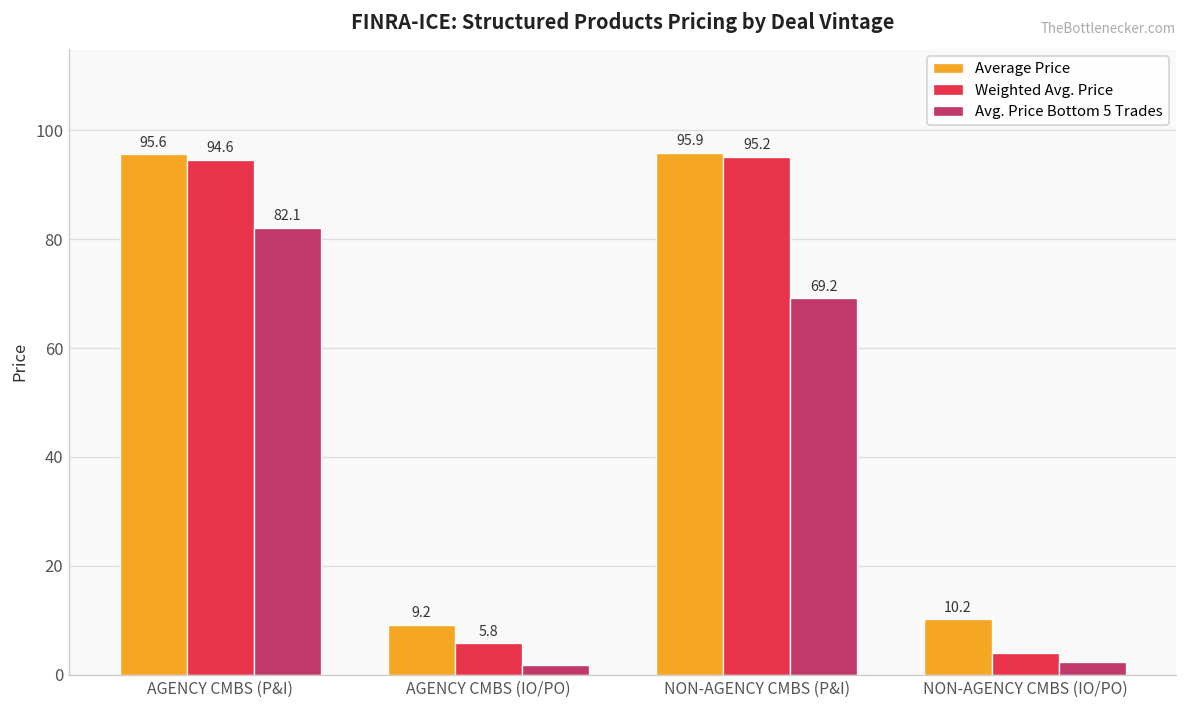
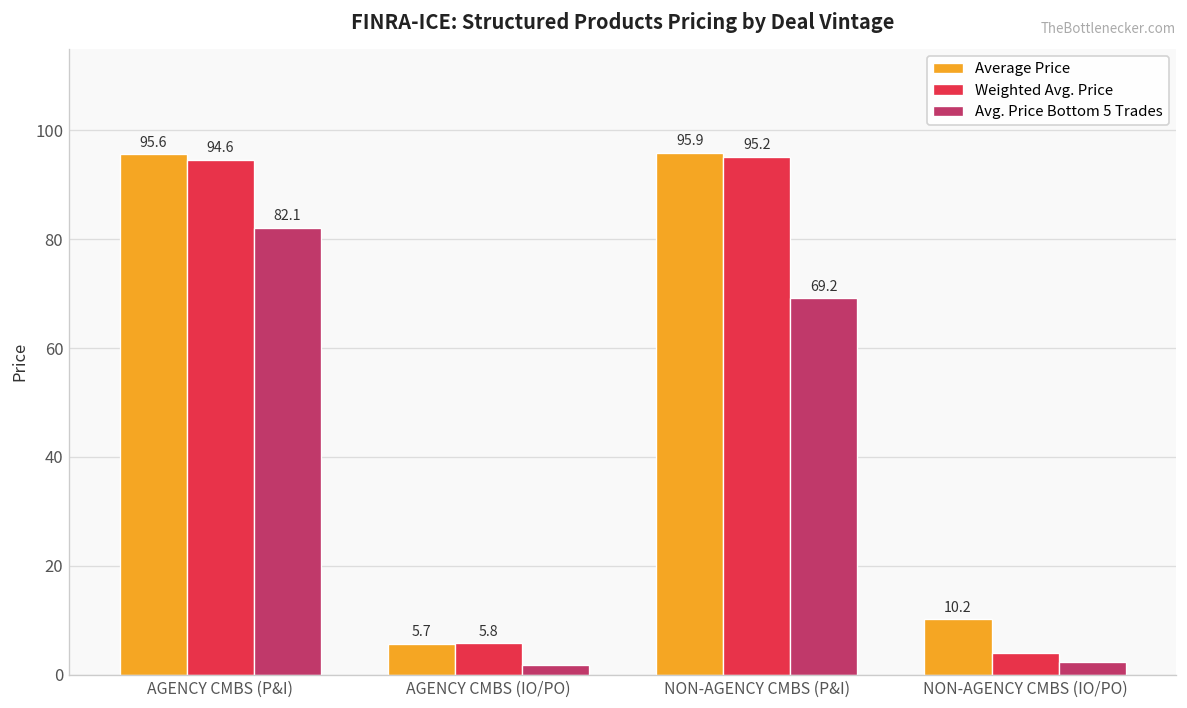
Average Price, AGENCY CMBS (IO/PO): 9.2 -> 5.7
